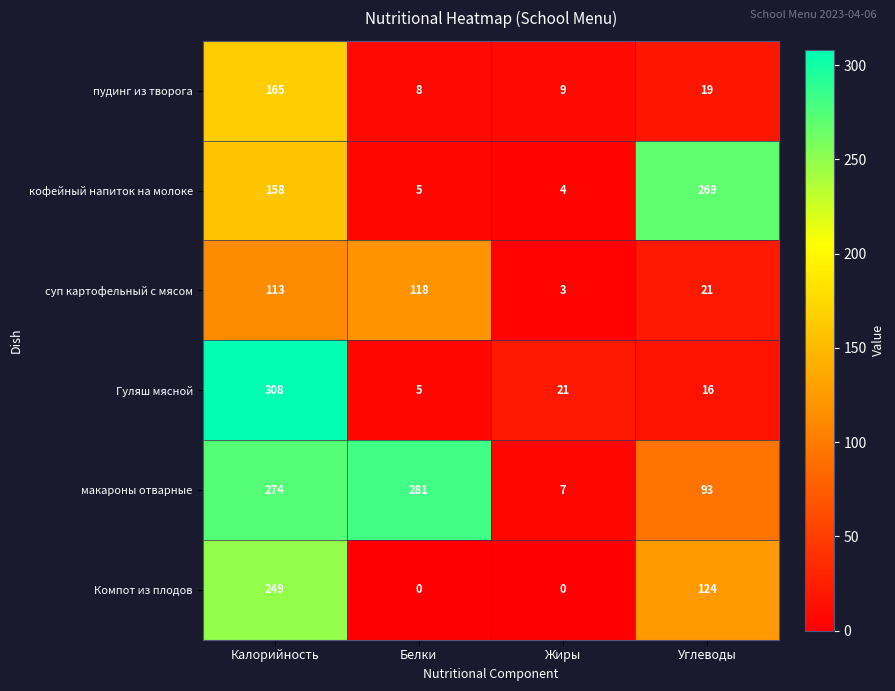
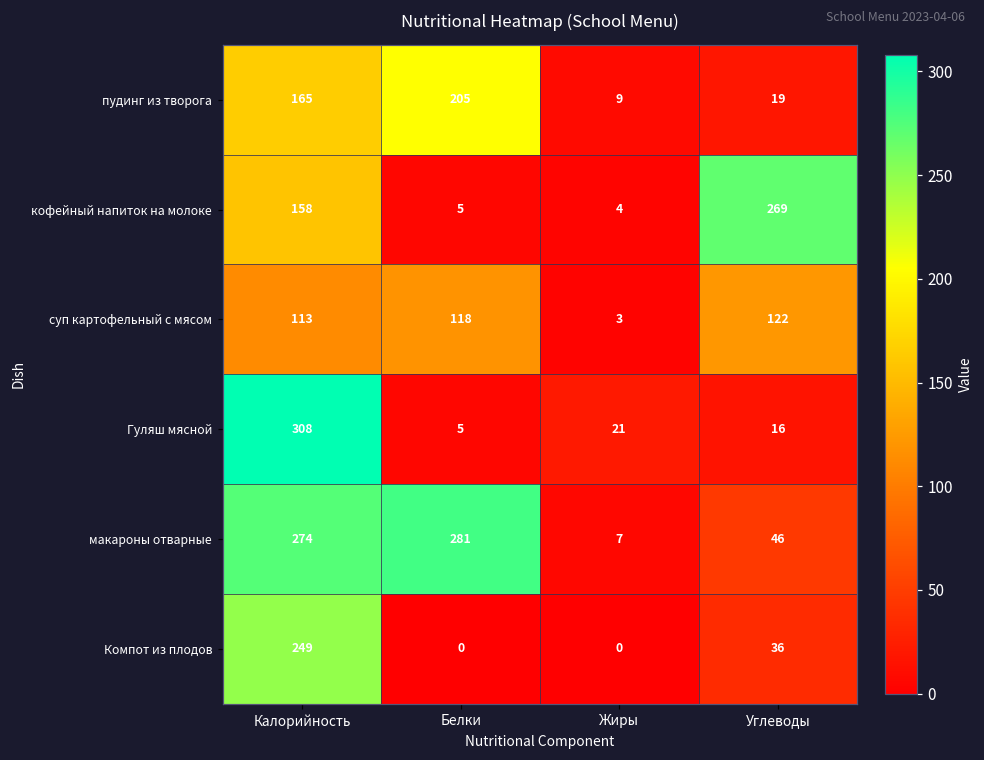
пудинг из творога, Белки: 8 -> 205
суп картофельный с мясом, Углеводы: 21 -> 122
макароны отварные, Углеводы: 93 -> 46
Компот из плодов, Углеводы: 124 -> 36
